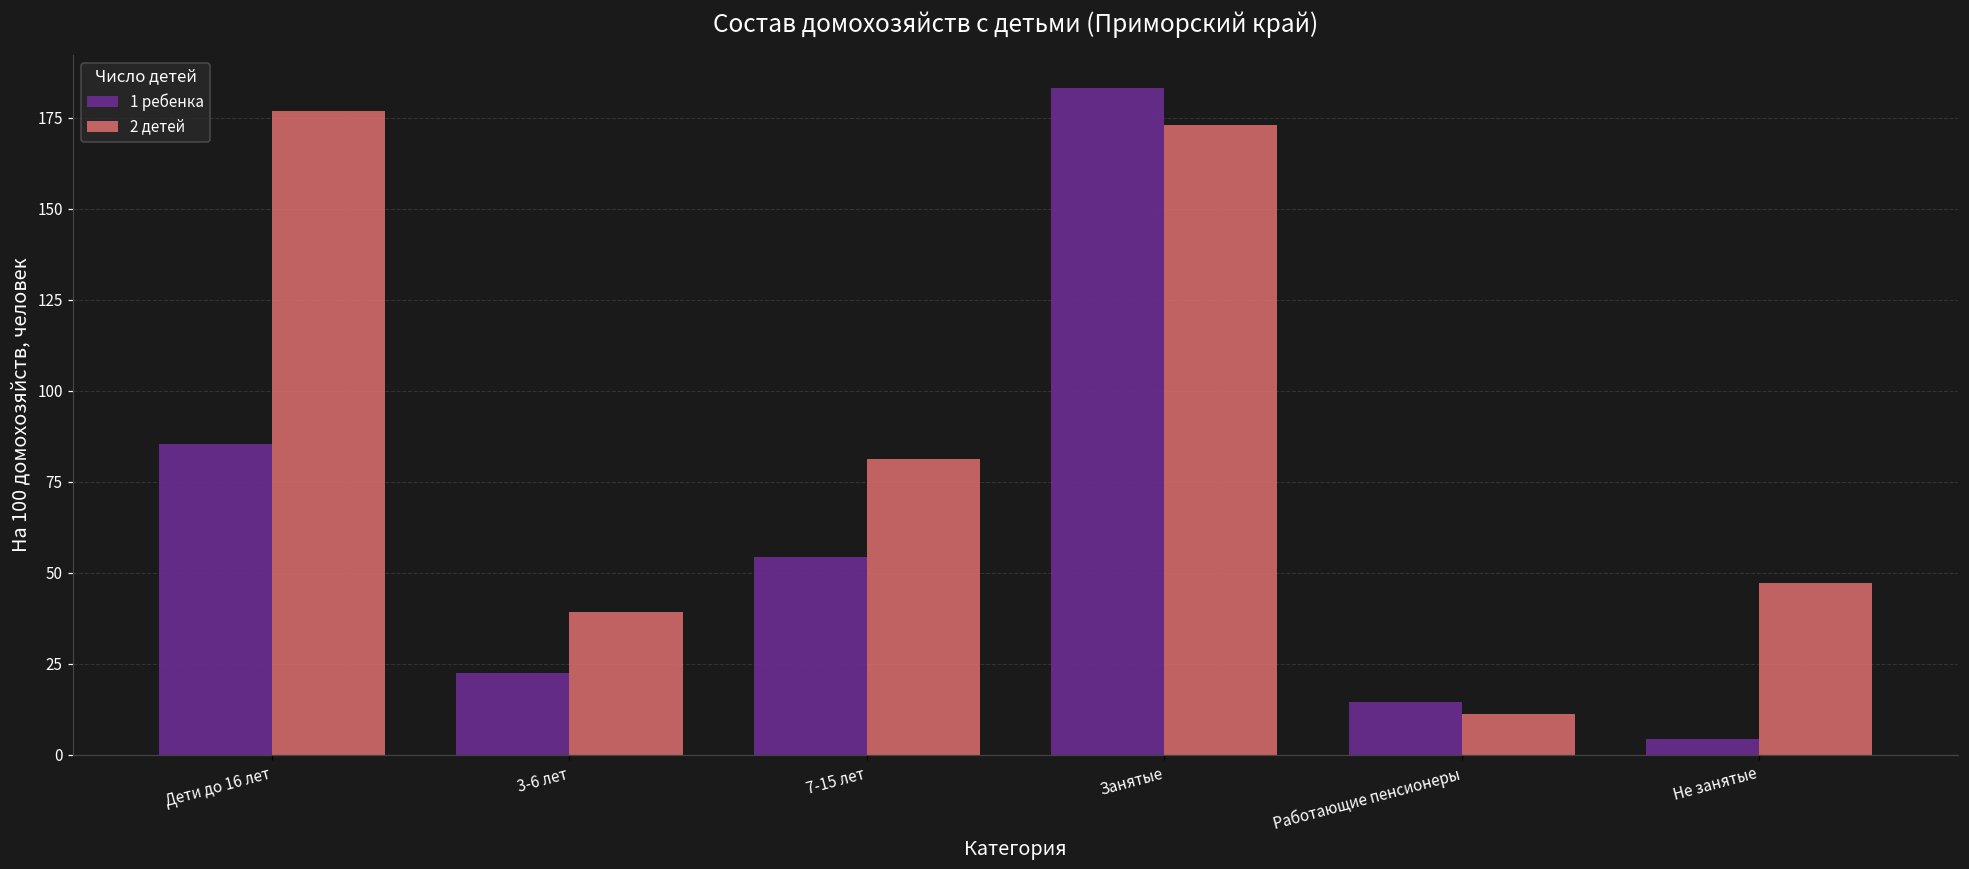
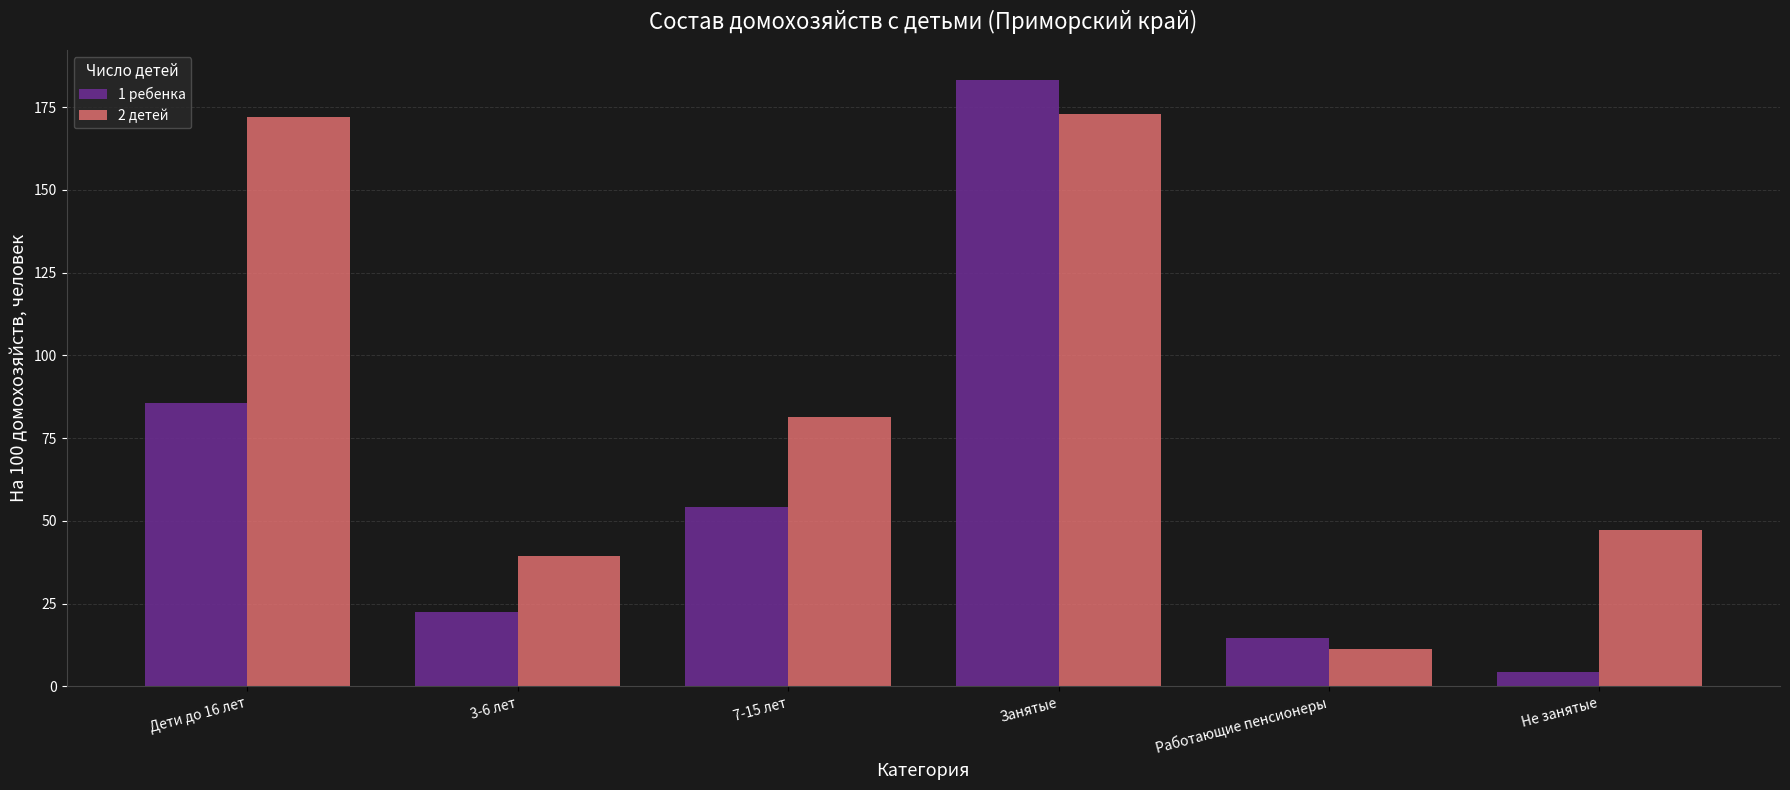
2 детей, Дети до 16 лет: 177 -> 172
